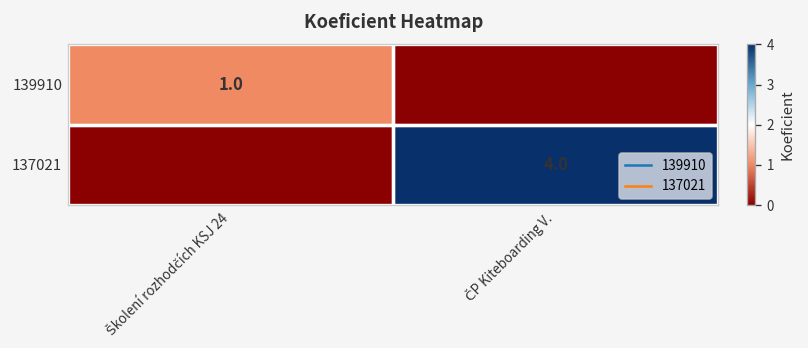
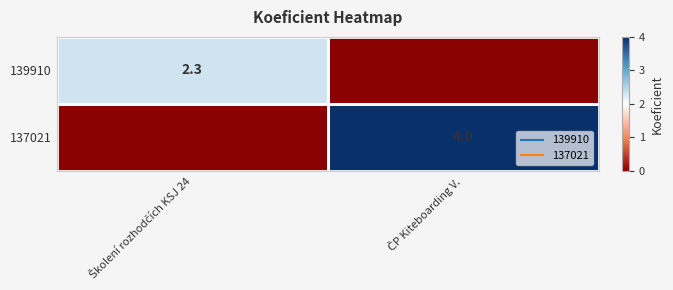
139910, Školení rozhodčích KSJ 24: 1.0 -> 2.3
